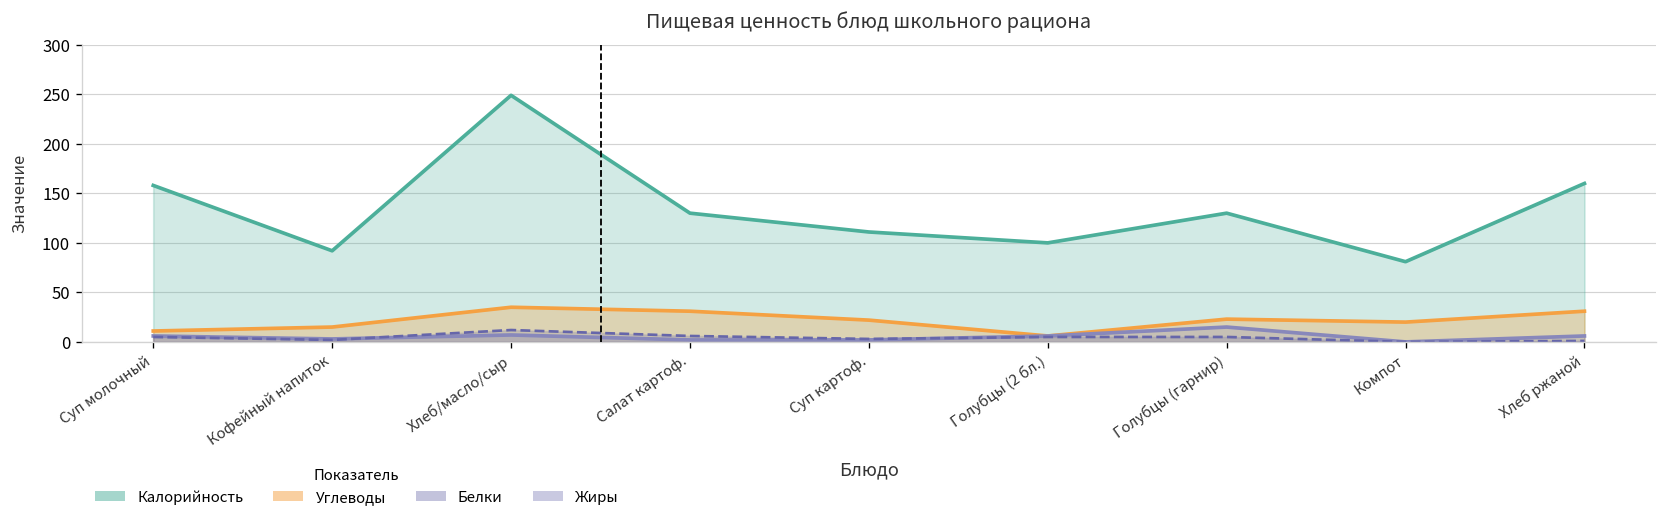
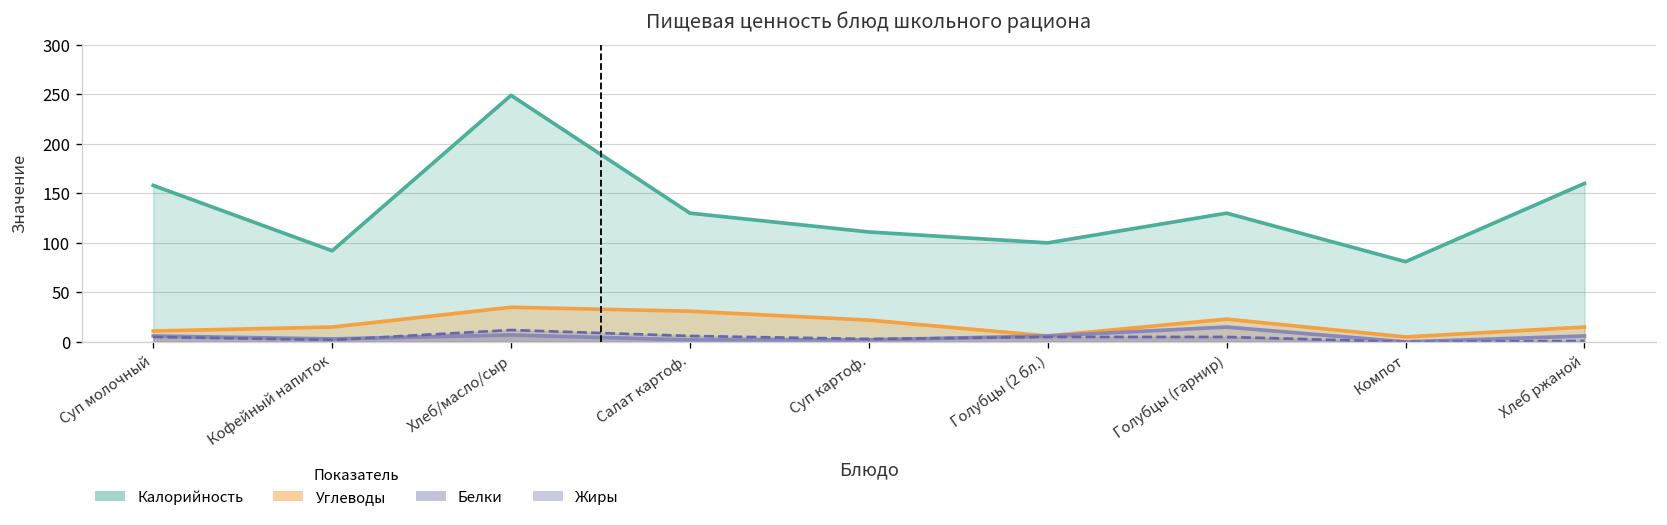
Углеводы, Компот: 20 -> 10
Углеводы, Хлеб ржаной: 30 -> 20
